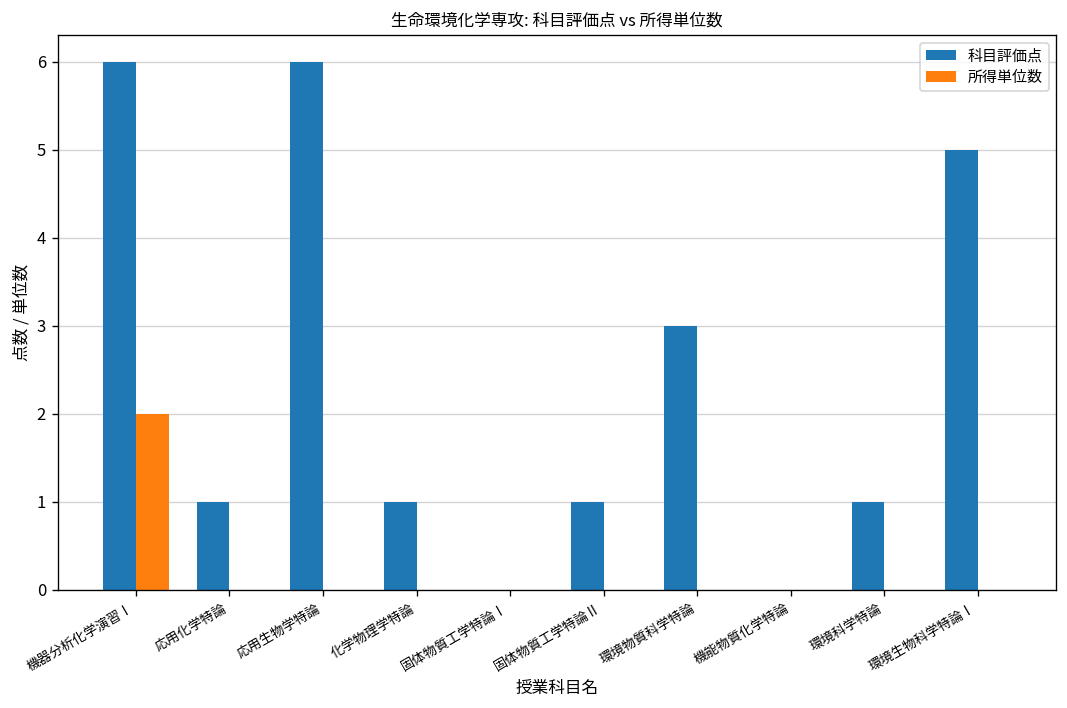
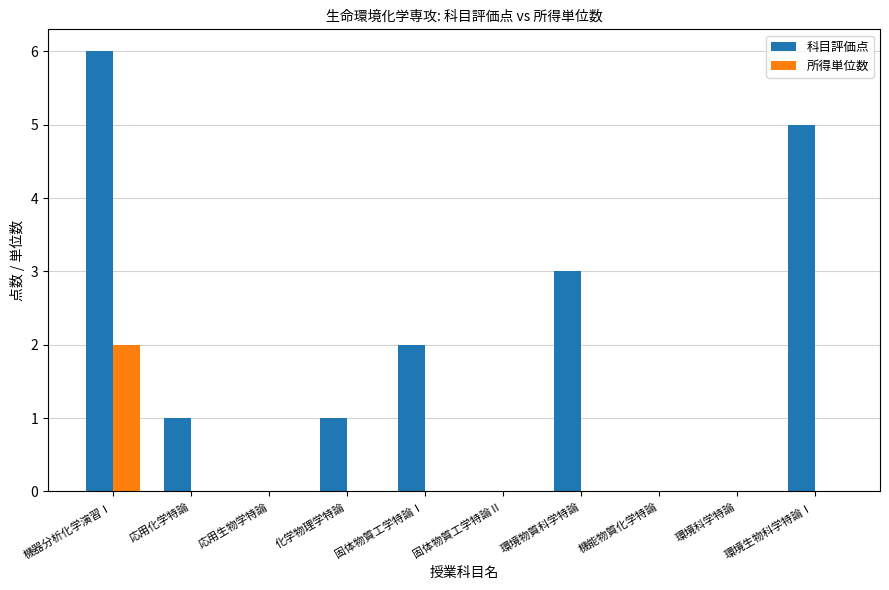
科目評価点, 応用生物学特論: 6 -> 0
科目評価点, 固体物質工学特論Ⅰ: 0 -> 2
科目評価点, 固体物質工学特論Ⅱ: 1 -> 0
科目評価点, 環境科学特論: 1 -> 0
